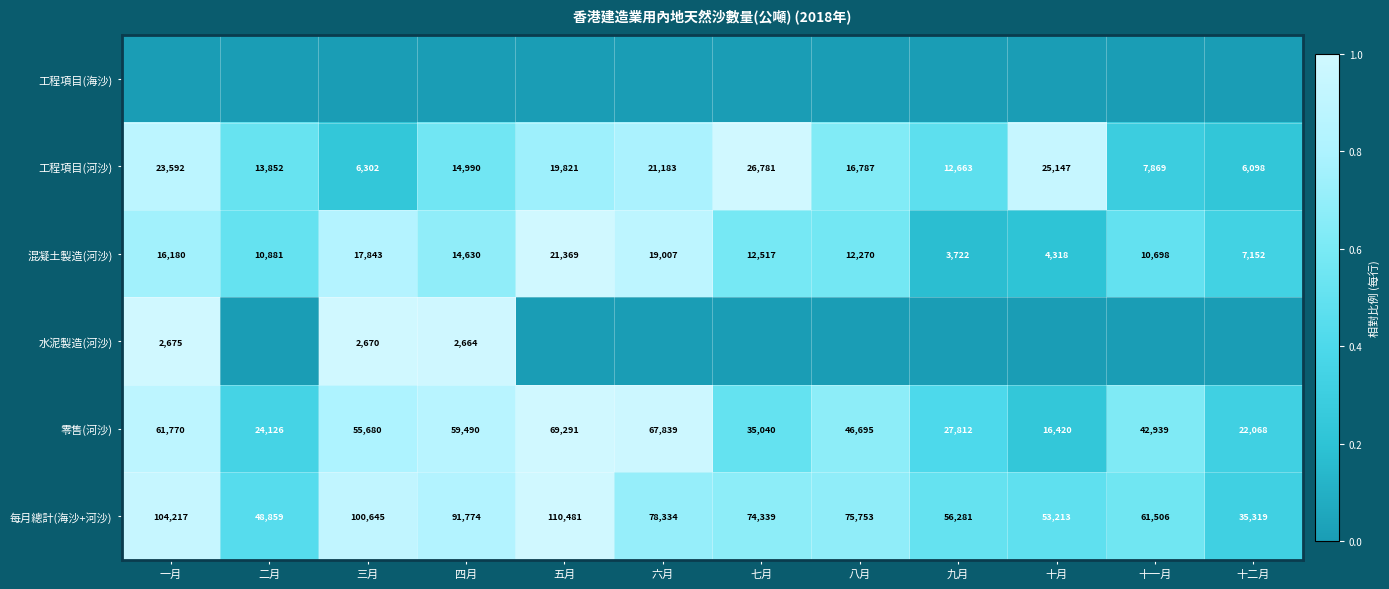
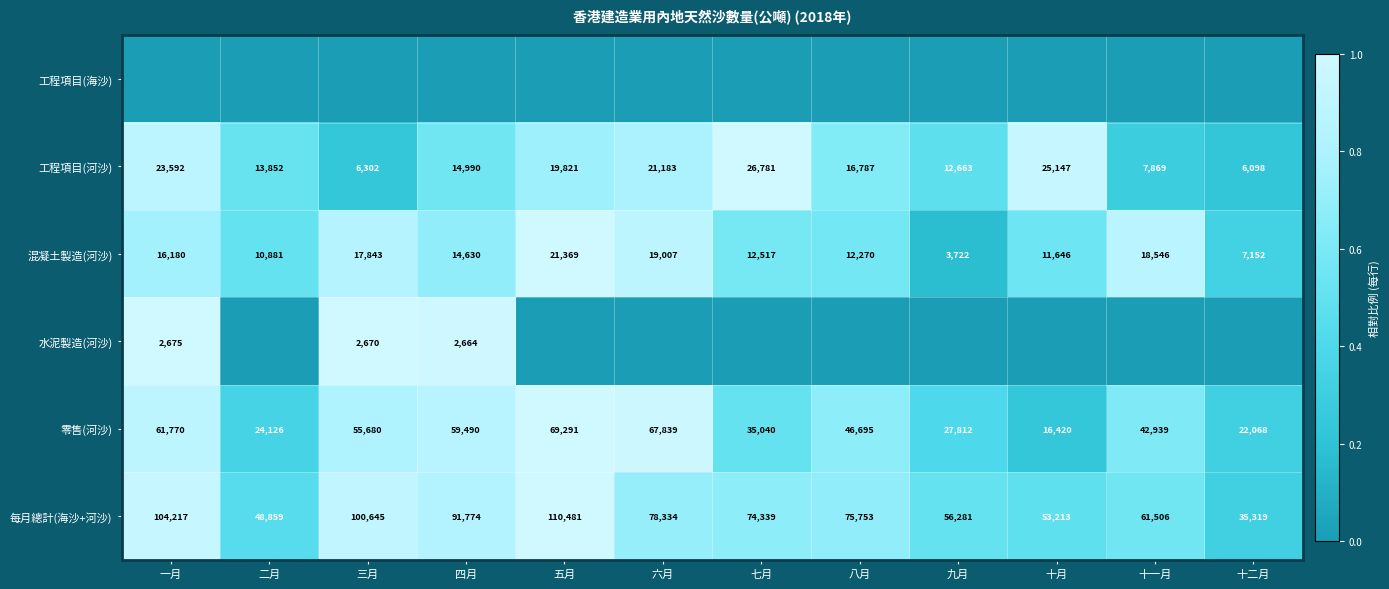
混凝土製造(河沙), 十月: 4,318 -> 11,646
混凝土製造(河沙), 十一月: 10,698 -> 18,546
